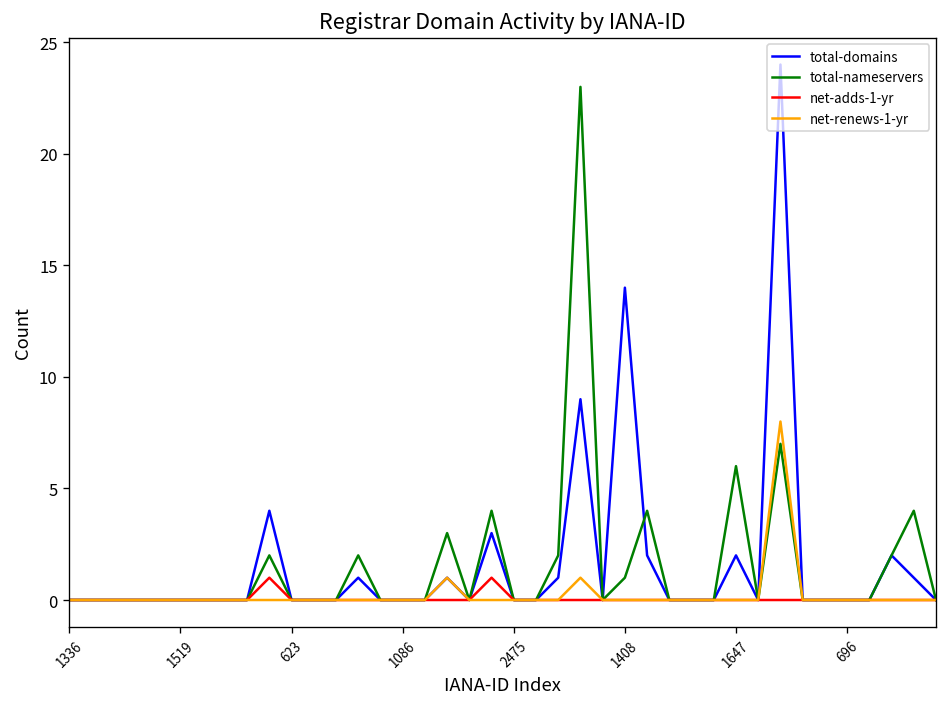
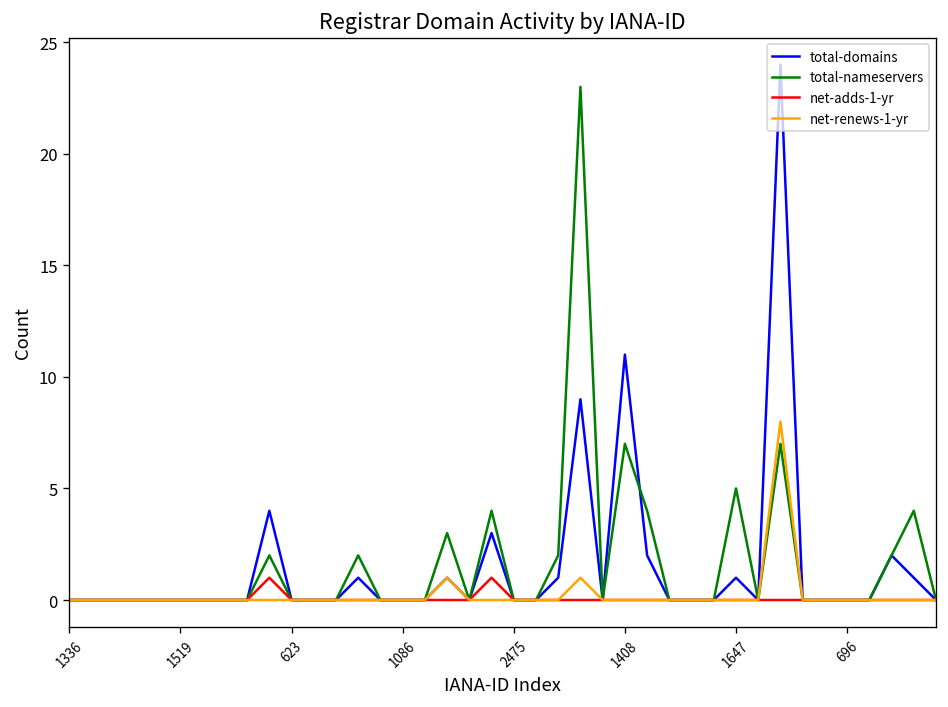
total-domains, 1408: 14 -> 11
total-nameservers, 1408: 1 -> 7
total-domains, 1647: 2 -> 1
total-nameservers, 1647: 6 -> 5
